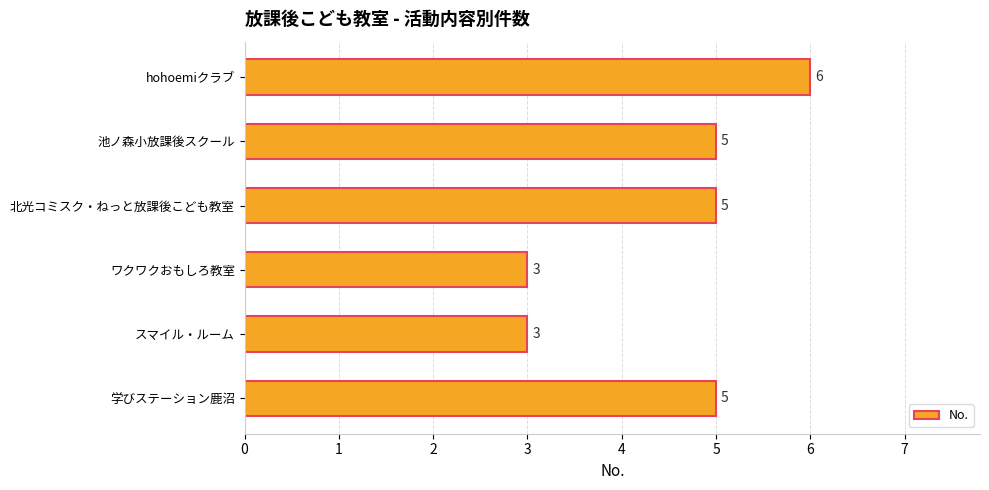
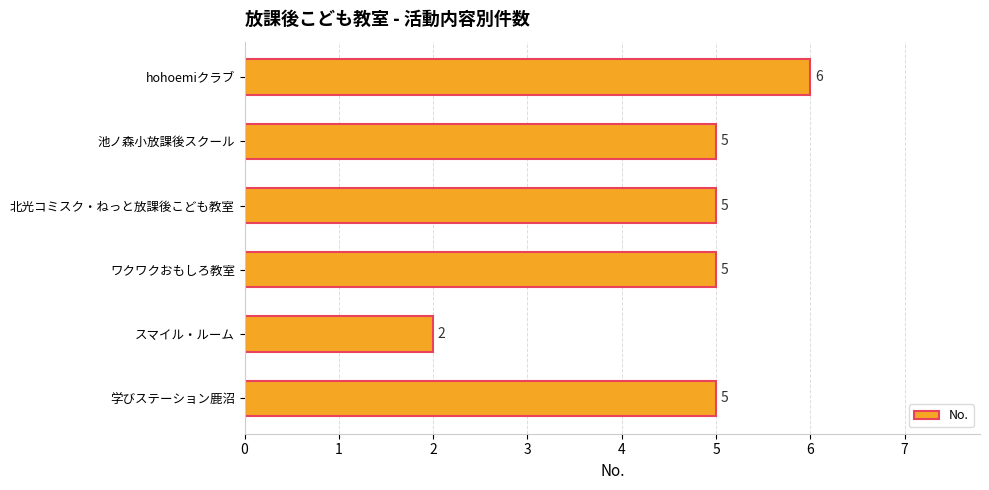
ワクワクおもしろ教室: 3 -> 5
スマイル・ルーム: 3 -> 2
